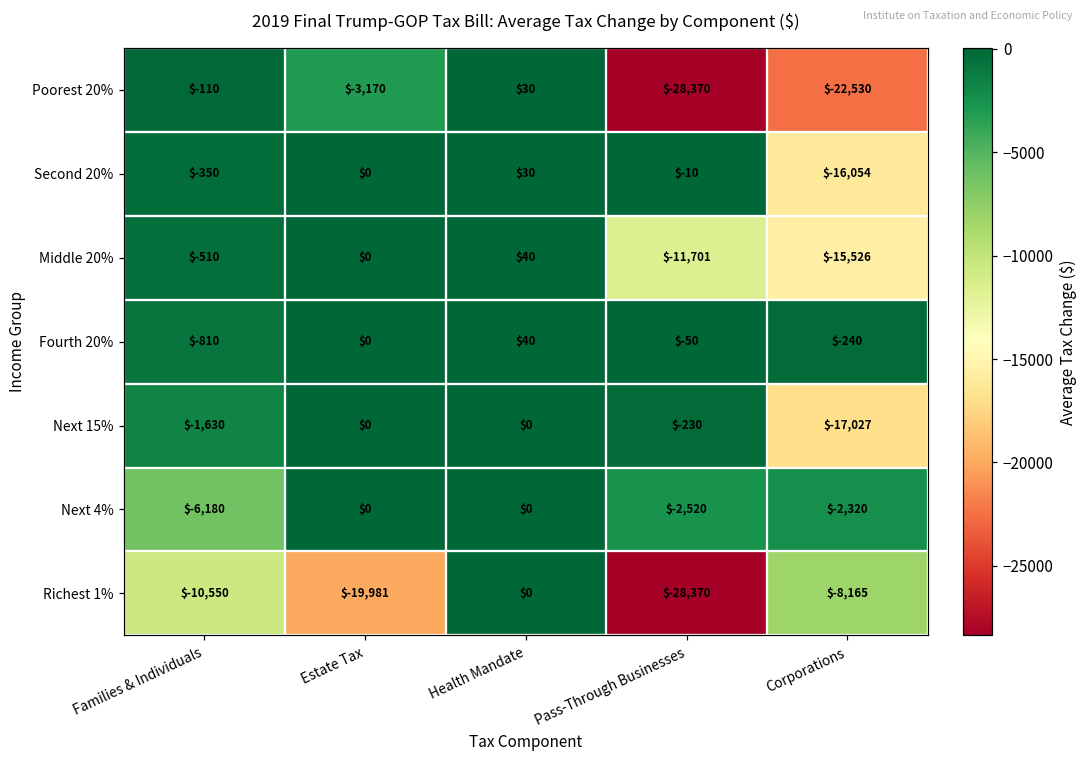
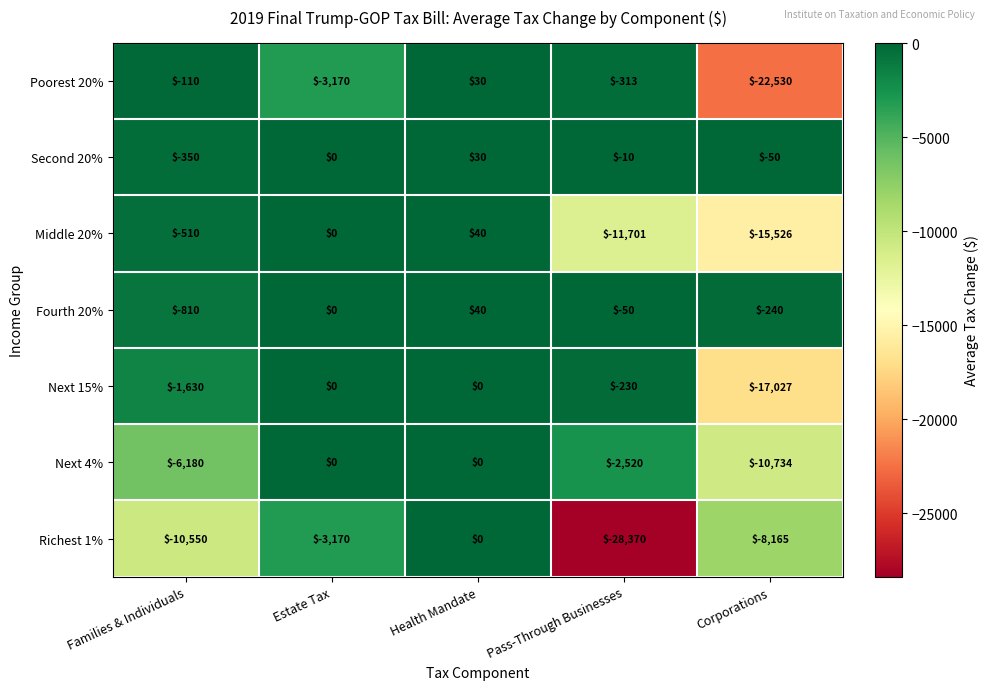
Poorest 20%, Pass-Through Businesses: $-28,370 -> $-313
Second 20%, Corporations: $-16,054 -> $-50
Next 4%, Corporations: $-2,320 -> $-10,734
Richest 1%, Estate Tax: $-19,981 -> $-3,170
